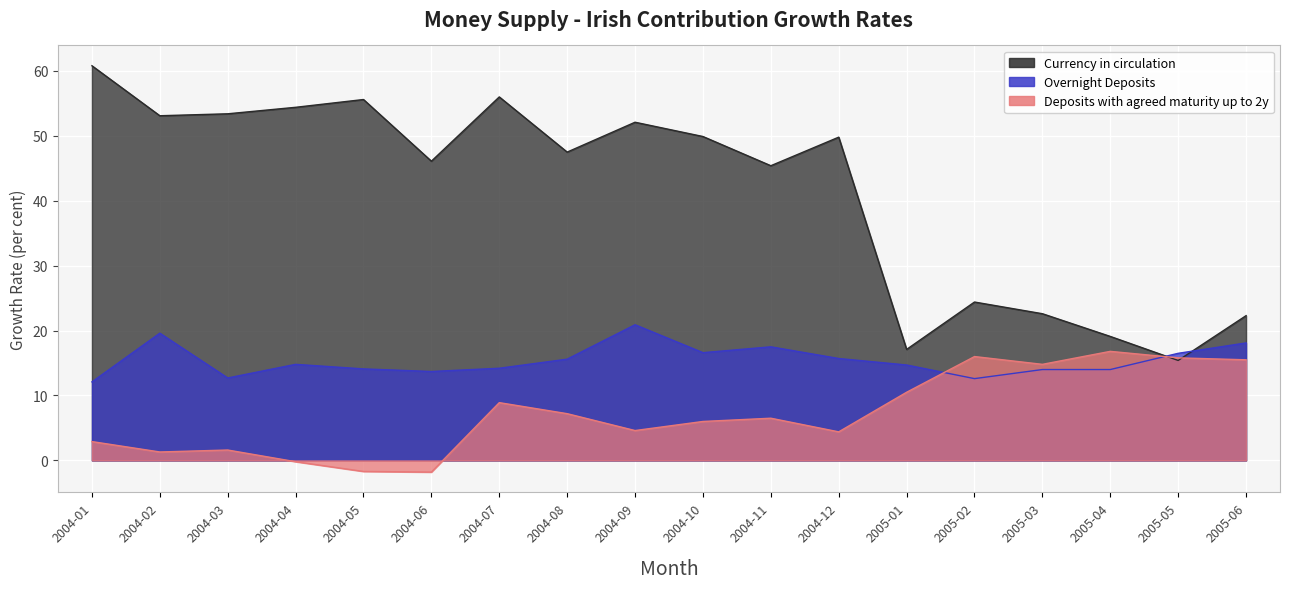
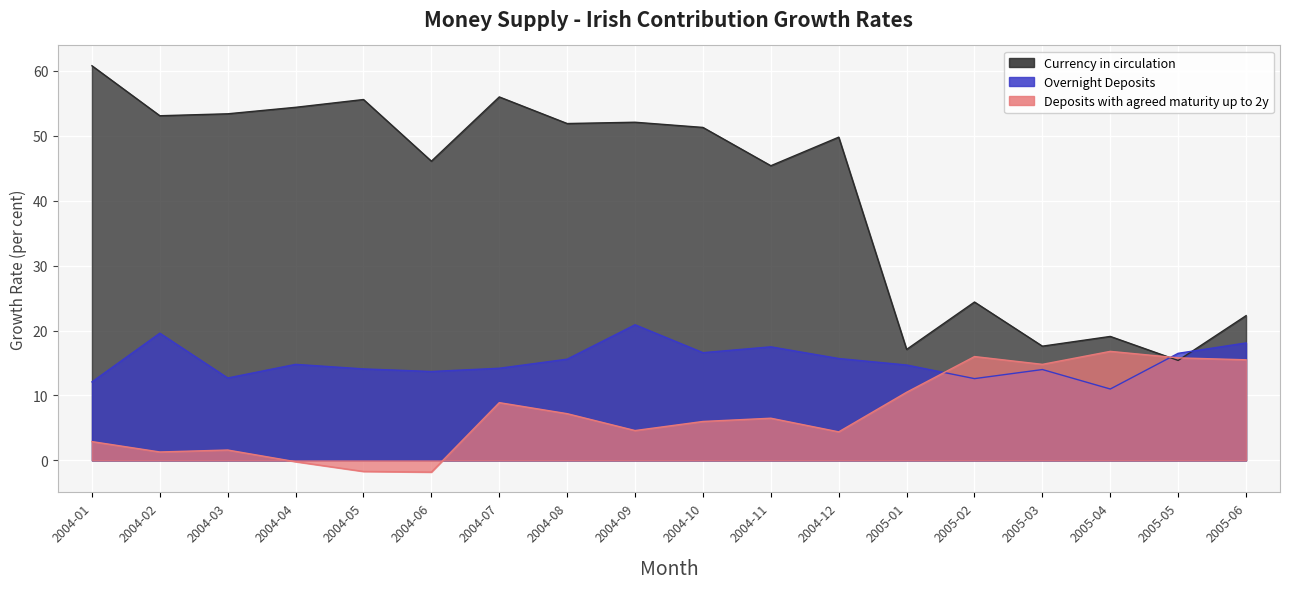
Currency in circulation, 2004-08: 48 -> 52
Currency in circulation, 2004-10: 50 -> 51
Currency in circulation, 2005-03: 23 -> 18
Overnight Deposits, 2005-04: 14 -> 11
